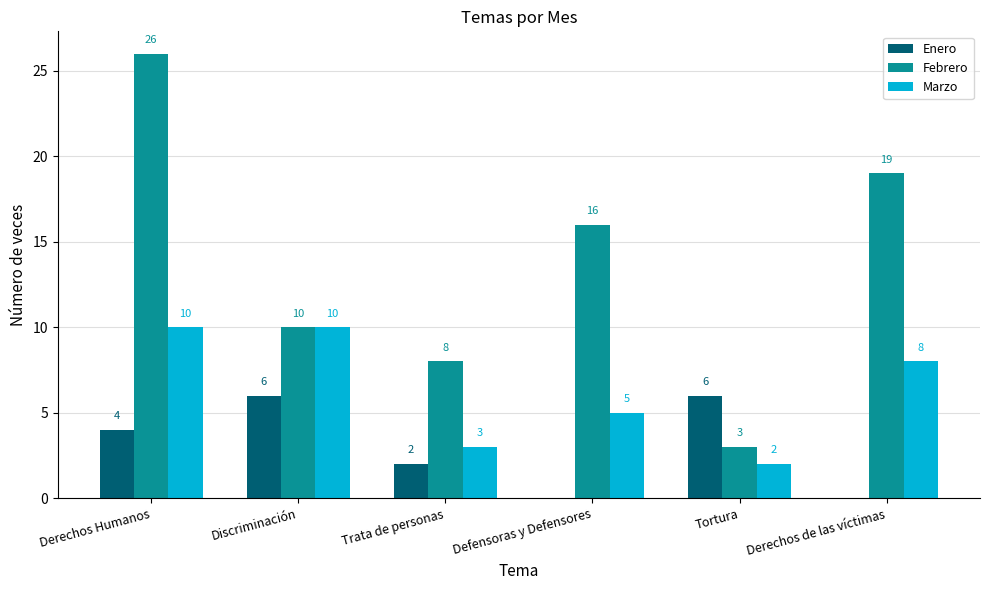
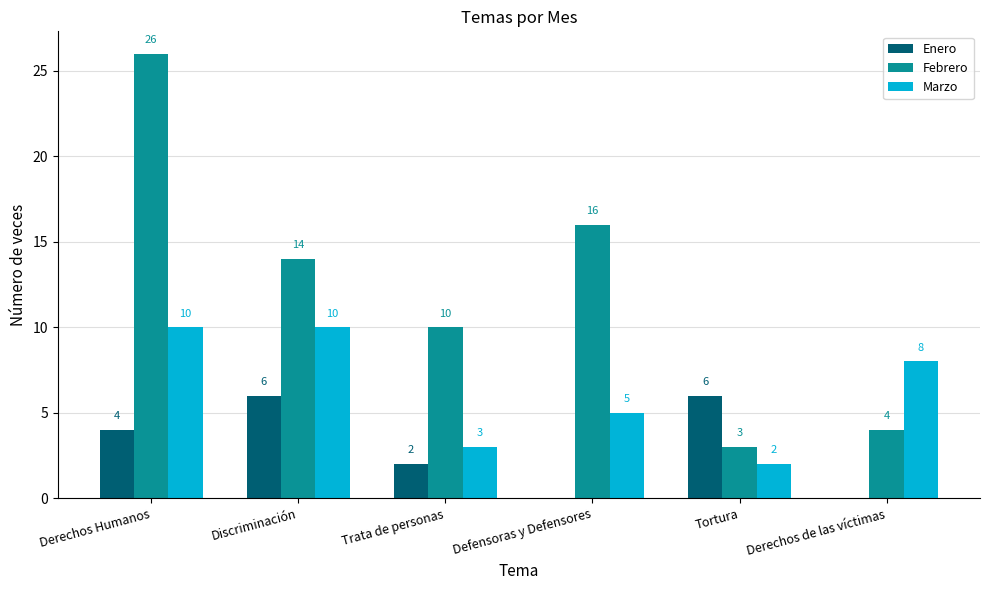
Febrero, Discriminación: 10 -> 14
Febrero, Trata de personas: 8 -> 10
Febrero, Derechos de las víctimas: 19 -> 4
